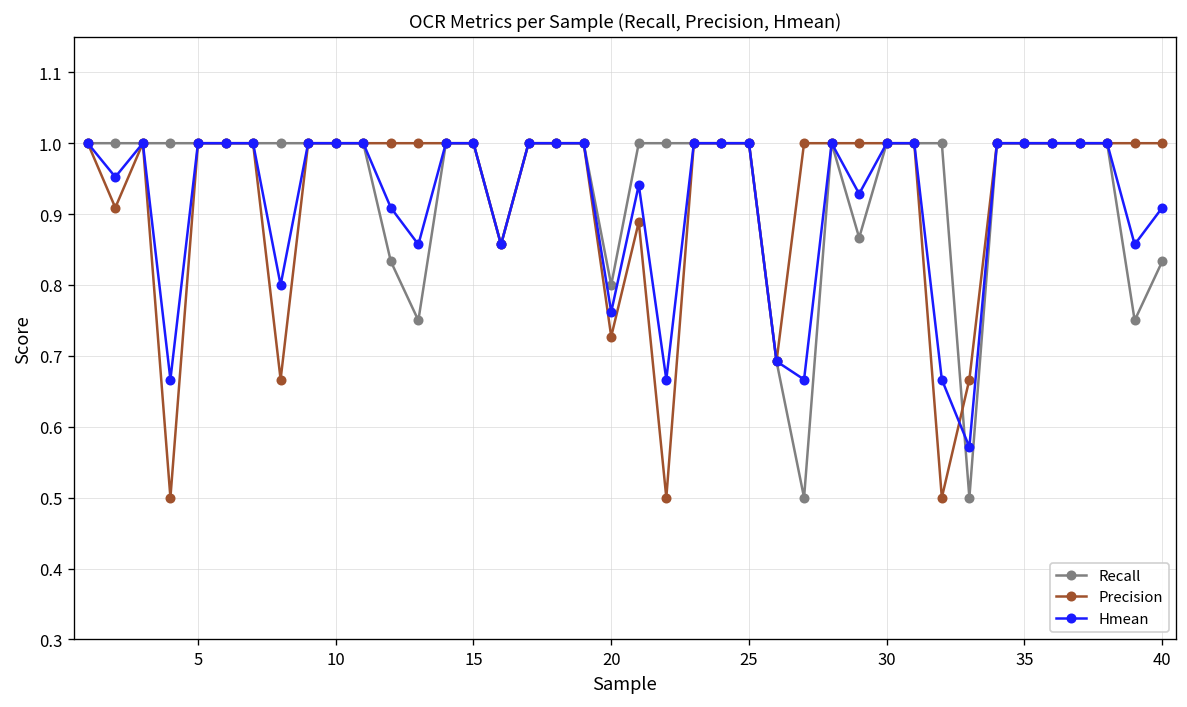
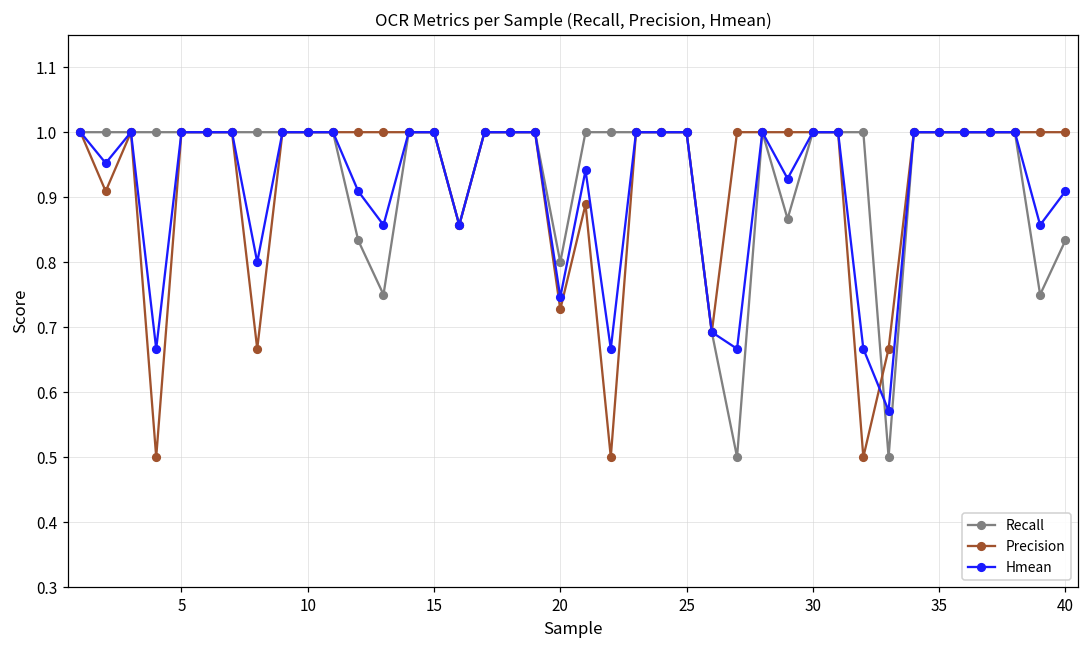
Hmean, 20: 0.76 -> 0.75
